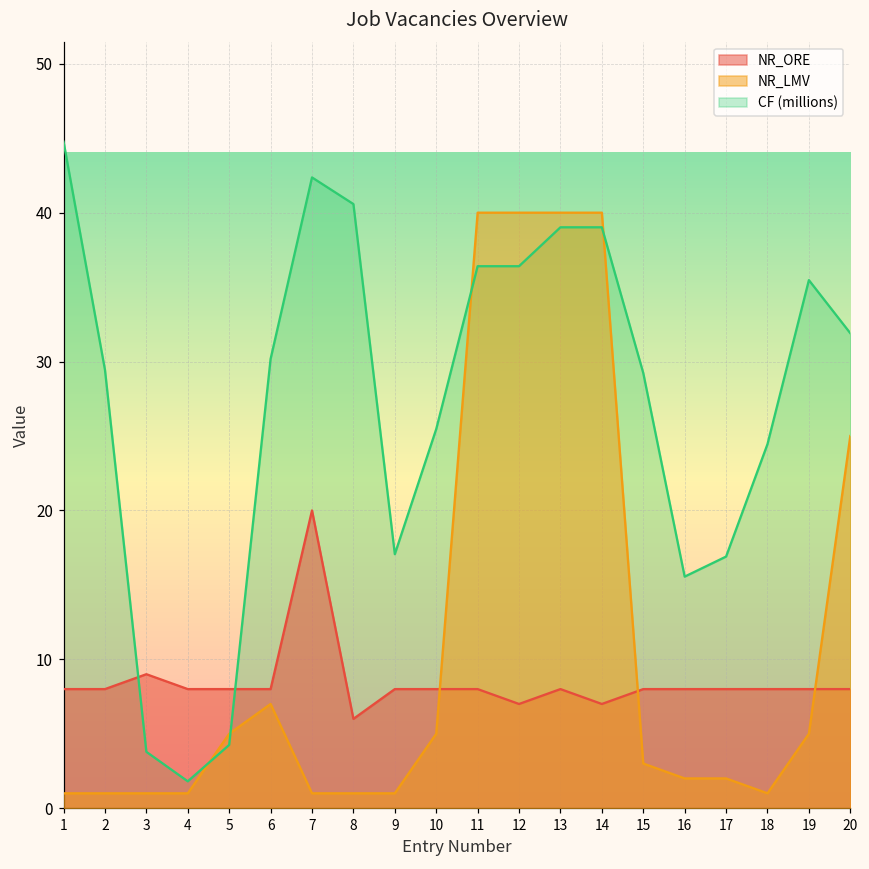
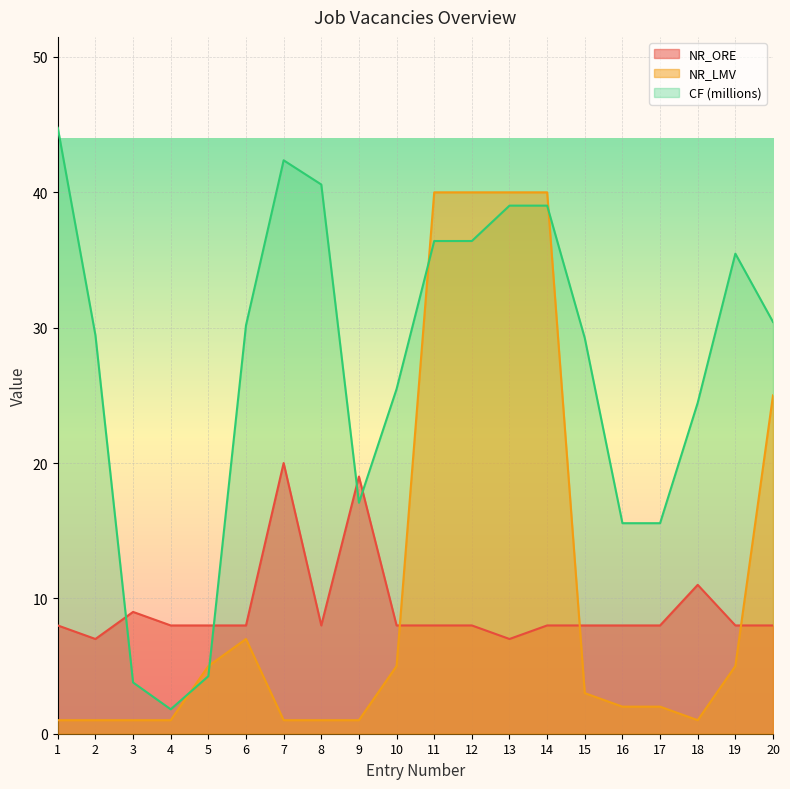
NR_ORE, 2: 8 -> 7
NR_ORE, 8: 6 -> 8
NR_ORE, 9: 8 -> 19
NR_ORE, 12: 7 -> 8
NR_ORE, 13: 8 -> 7
NR_ORE, 14: 7 -> 8
CF (millions), 17: 16.9 -> 15.6
NR_ORE, 18: 8 -> 11
CF (millions), 20: 31.9 -> 30.4
